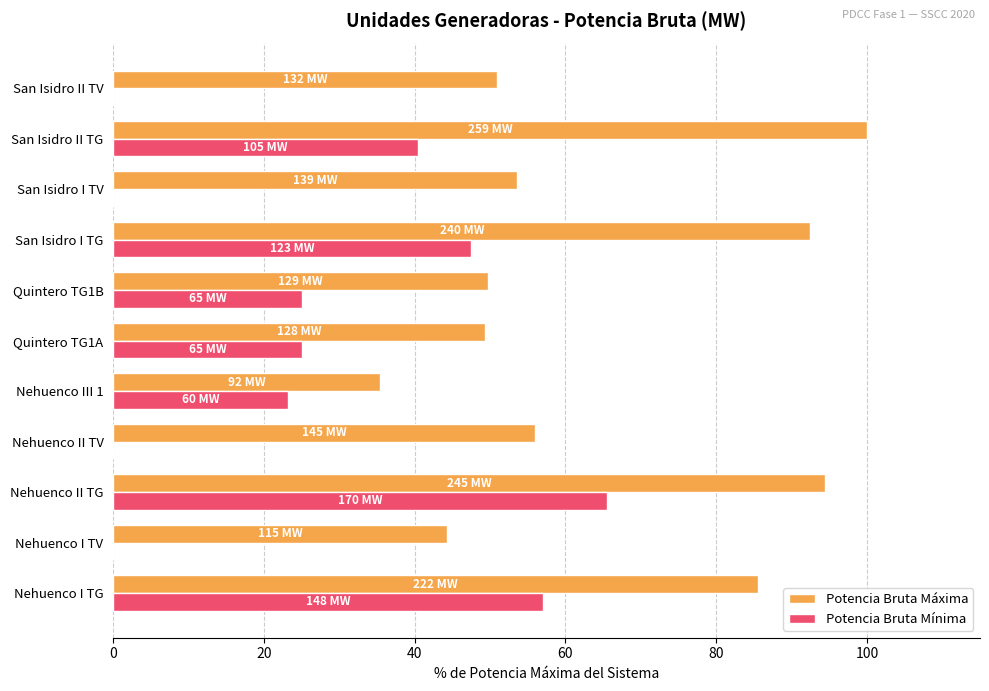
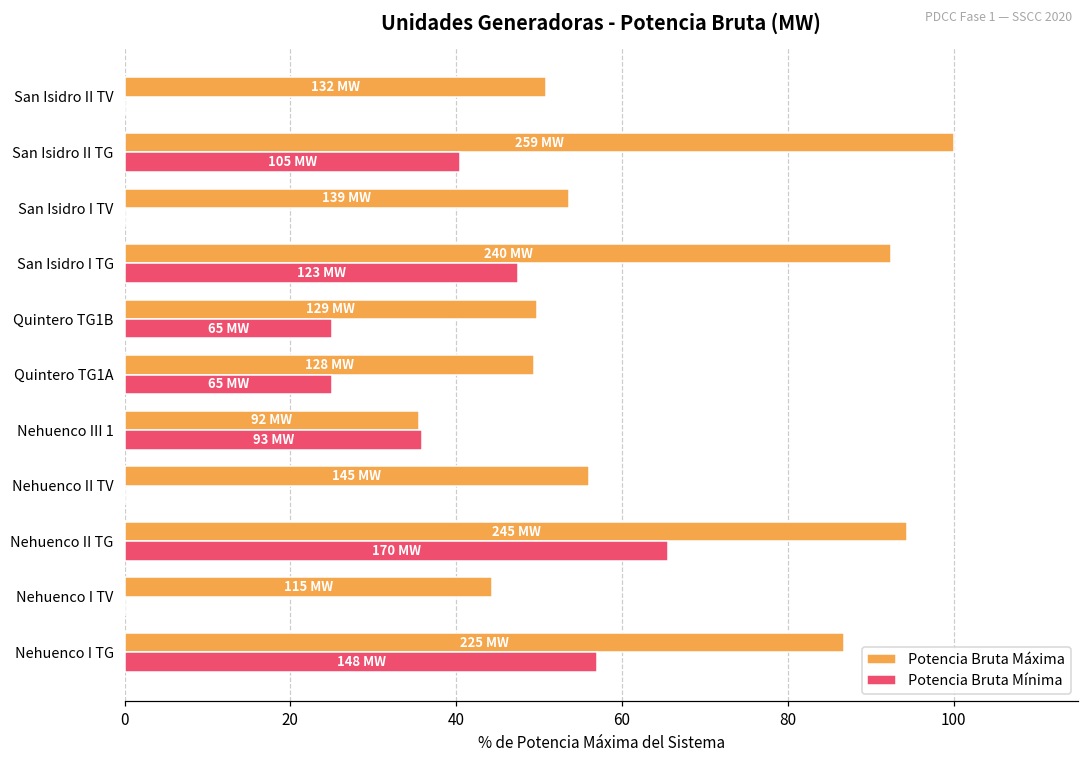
Potencia Bruta Mínima, Nehuenco III 1: 60 -> 93
Potencia Bruta Máxima, Nehuenco I TG: 222 -> 225
